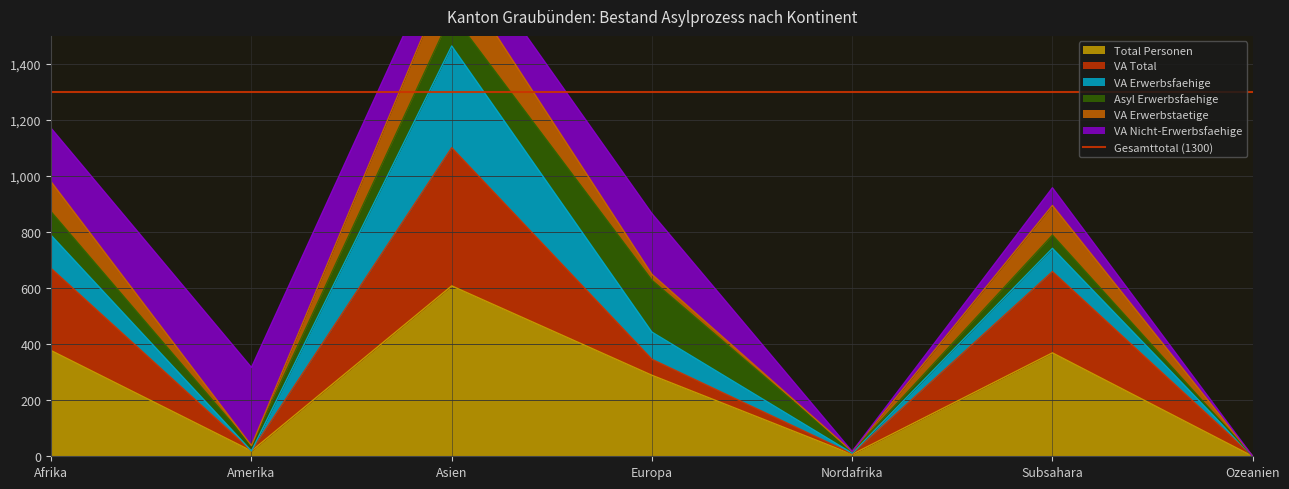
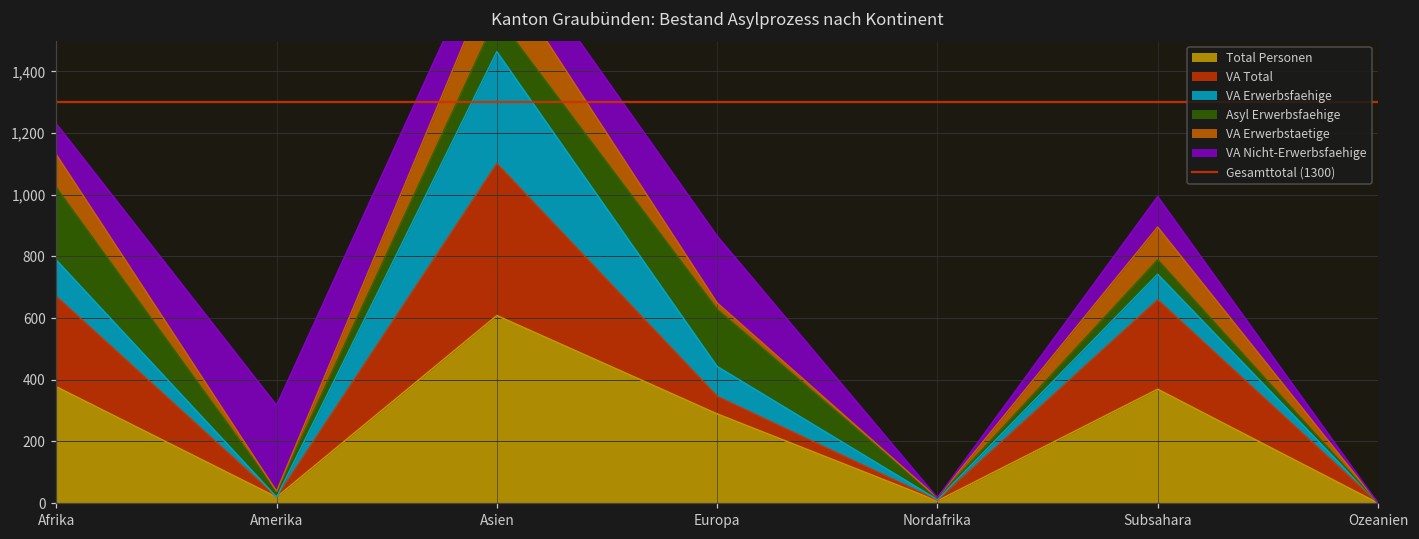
Asyl Erwerbsfaehige, Afrika: 80 -> 240
VA Nicht-Erwerbsfaehige, Afrika: 190 -> 100
VA Nicht-Erwerbsfaehige, Subsahara: 60 -> 100
